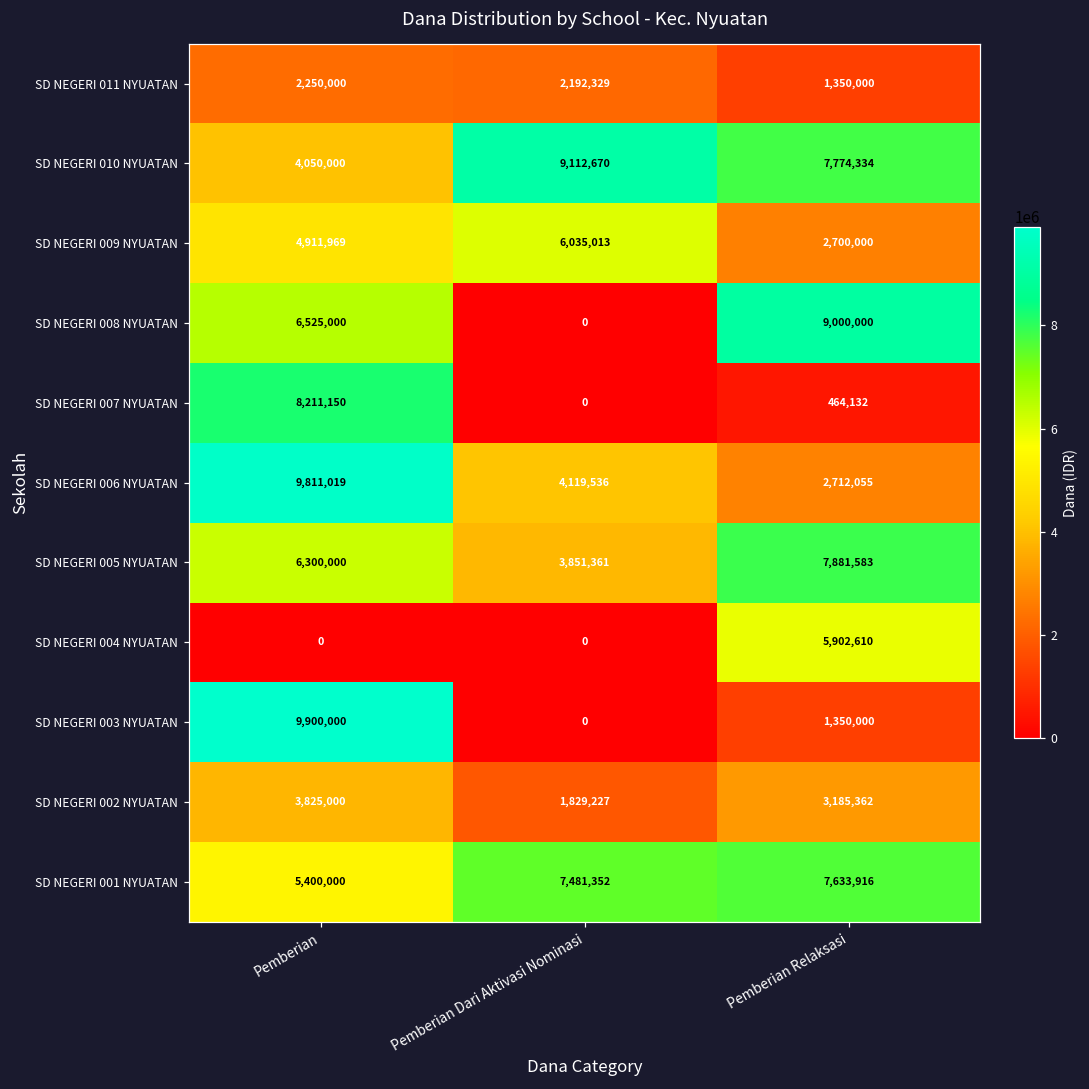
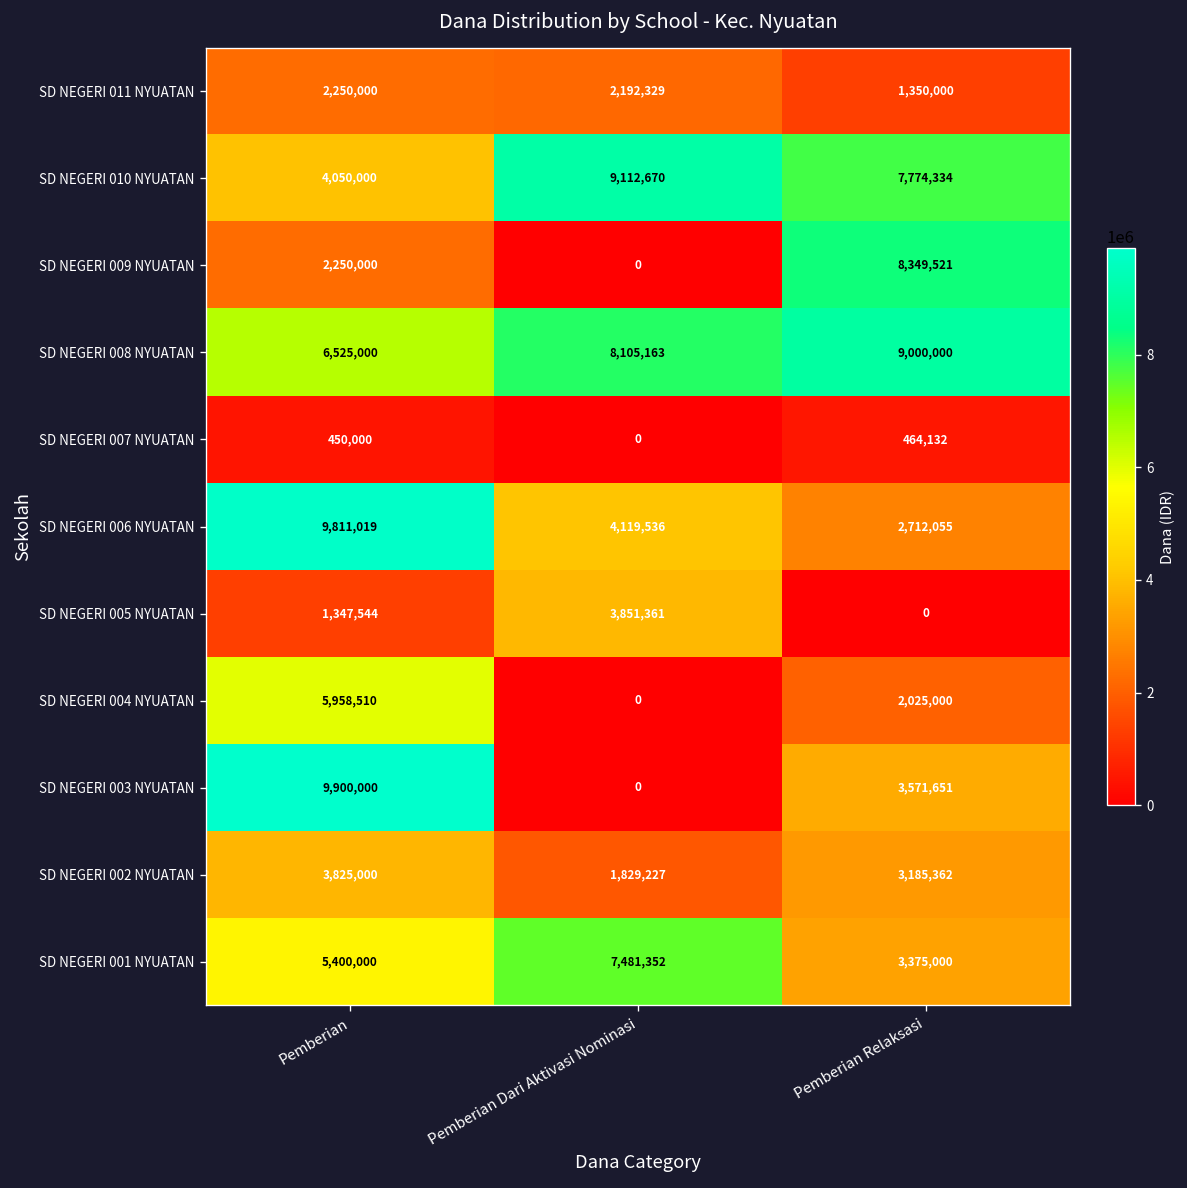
SD NEGERI 009 NYUATAN, Pemberian: 4,911,969 -> 2,250,000
SD NEGERI 009 NYUATAN, Pemberian Dari Aktivasi Nominasi: 6,035,013 -> 0
SD NEGERI 009 NYUATAN, Pemberian Relaksasi: 2,700,000 -> 8,349,521
SD NEGERI 008 NYUATAN, Pemberian Dari Aktivasi Nominasi: 0 -> 8,105,163
SD NEGERI 007 NYUATAN, Pemberian: 8,211,150 -> 450,000
SD NEGERI 005 NYUATAN, Pemberian: 6,300,000 -> 1,347,544
SD NEGERI 005 NYUATAN, Pemberian Relaksasi: 7,881,583 -> 0
SD NEGERI 004 NYUATAN, Pemberian: 0 -> 5,958,510
SD NEGERI 004 NYUATAN, Pemberian Relaksasi: 5,902,610 -> 2,025,000
SD NEGERI 003 NYUATAN, Pemberian Relaksasi: 1,350,000 -> 3,571,651
SD NEGERI 001 NYUATAN, Pemberian Relaksasi: 7,633,916 -> 3,375,000
